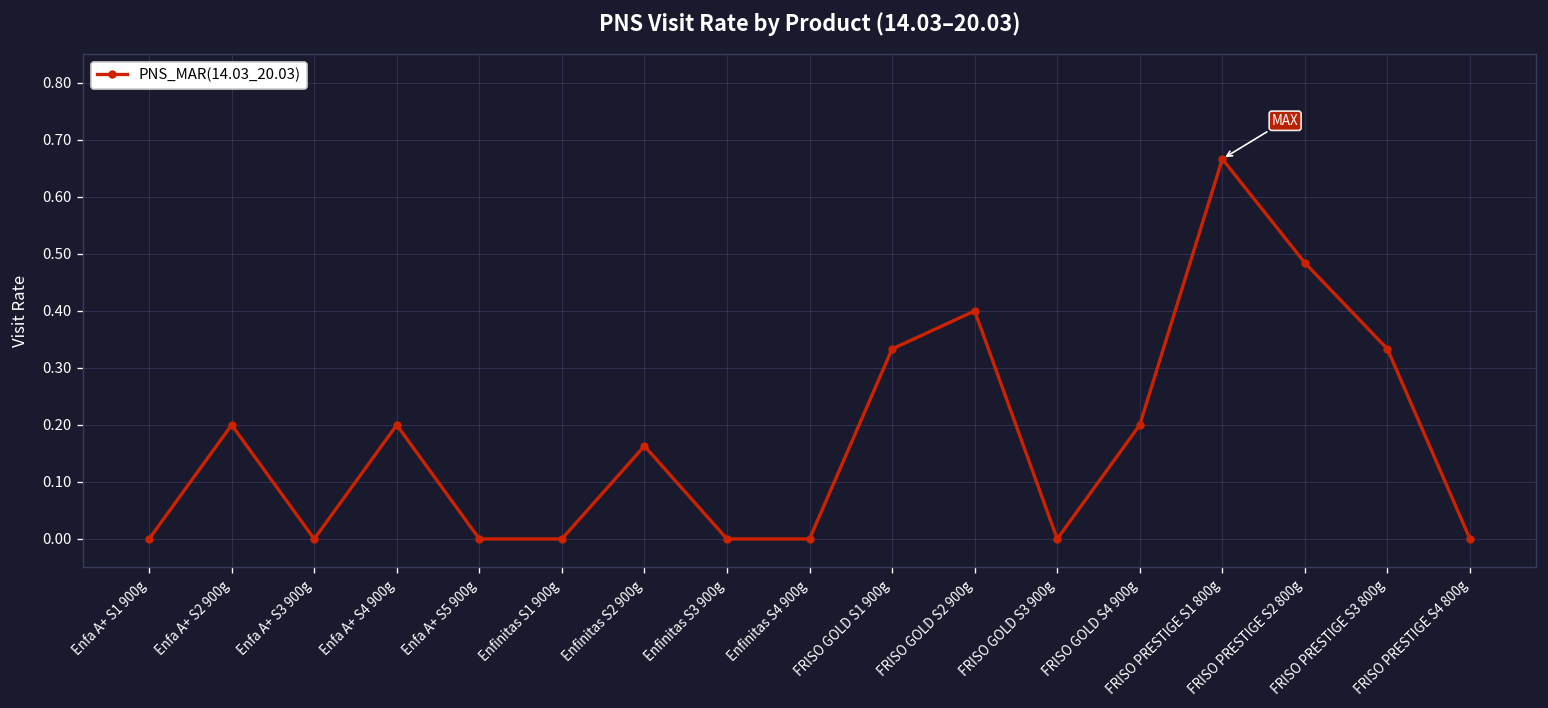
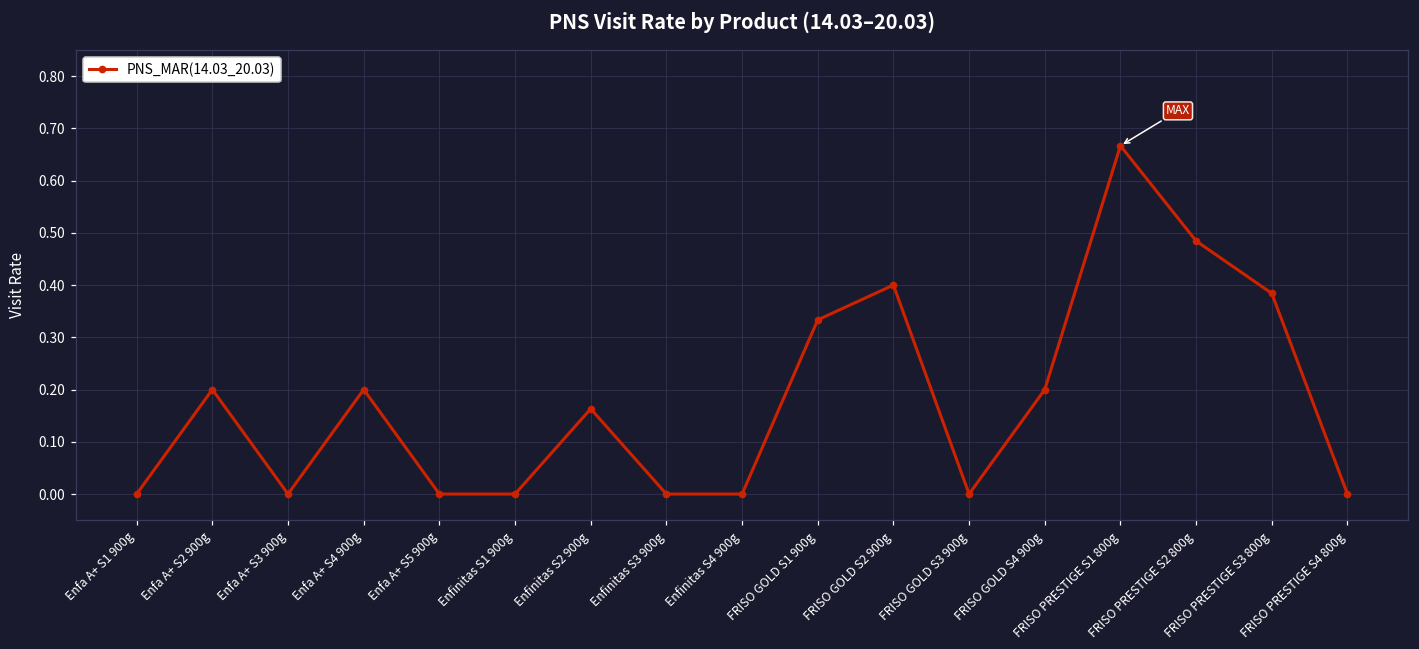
FRISO PRESTIGE S3 800g: 0.33 -> 0.38
